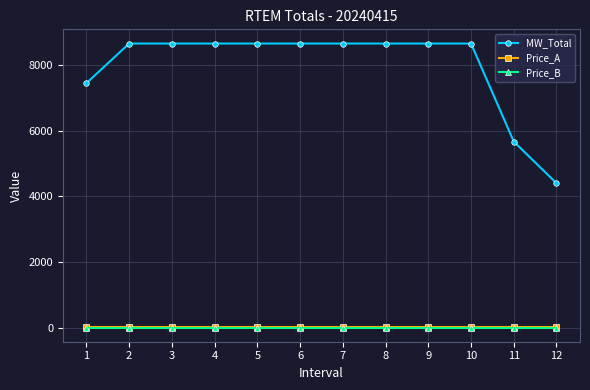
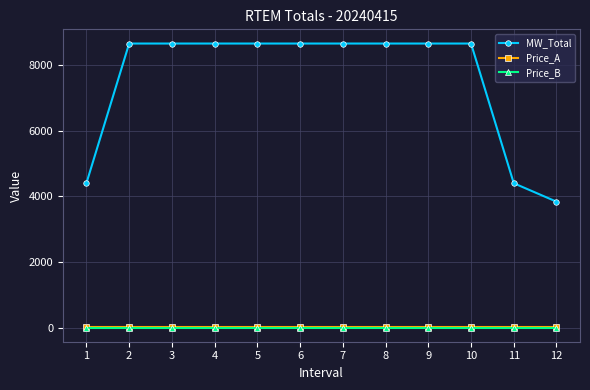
MW_Total, 1: 7400 -> 4400
MW_Total, 11: 5700 -> 4400
MW_Total, 12: 4400 -> 3800
